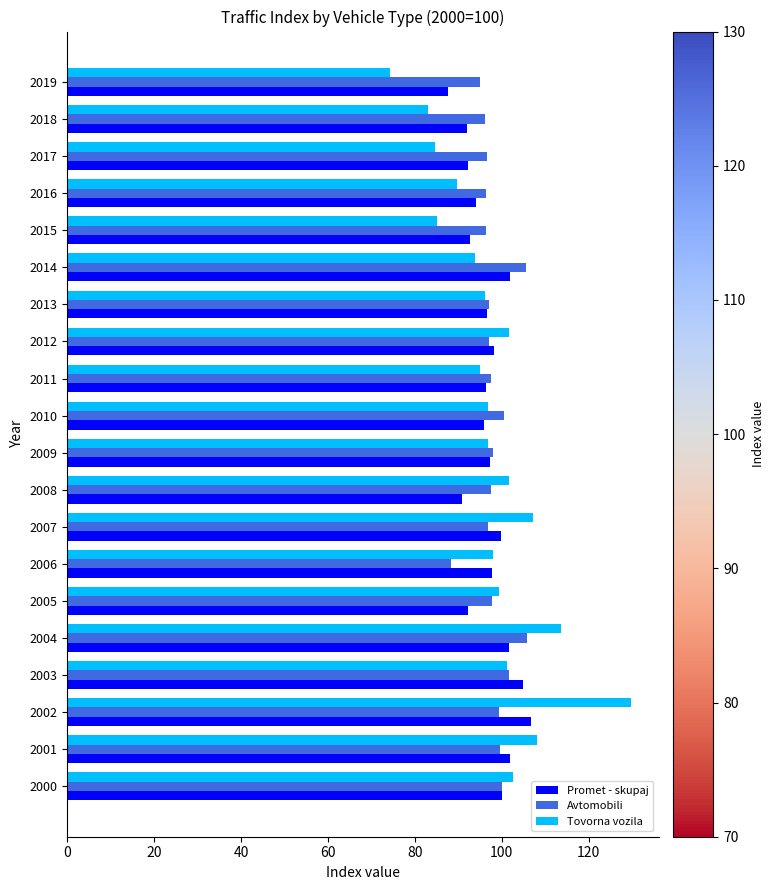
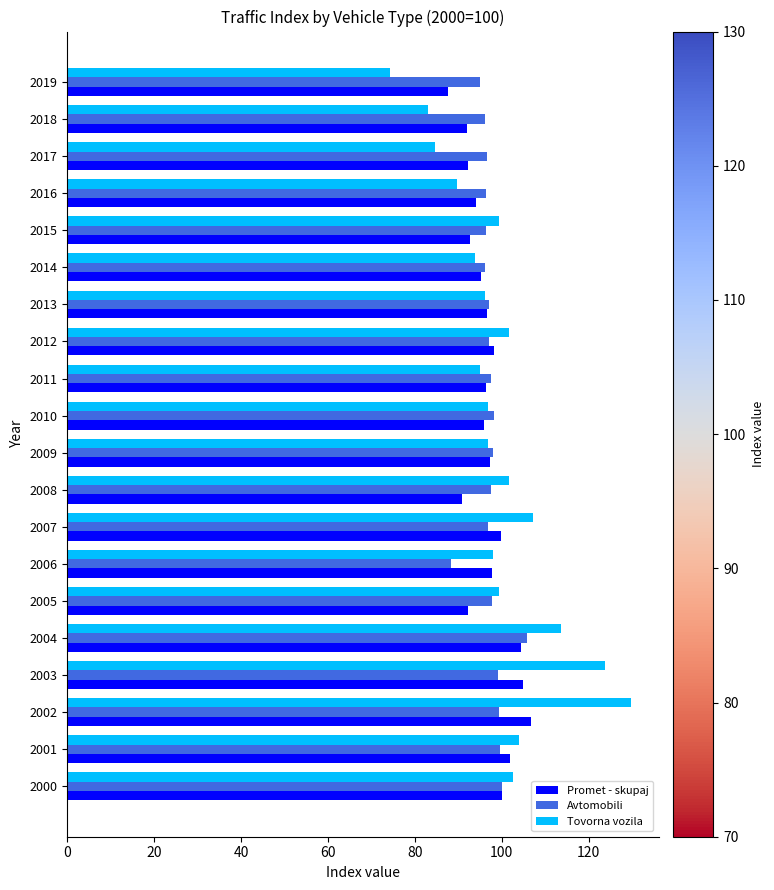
Tovorna vozila, 2015: 85 -> 99
Avtomobili, 2014: 106 -> 96
Promet - skupaj, 2014: 102 -> 95
Avtomobili, 2010: 101 -> 98
Promet - skupaj, 2004: 102 -> 104
Tovorna vozila, 2003: 101 -> 124
Avtomobili, 2003: 102 -> 99
Tovorna vozila, 2001: 108 -> 104
